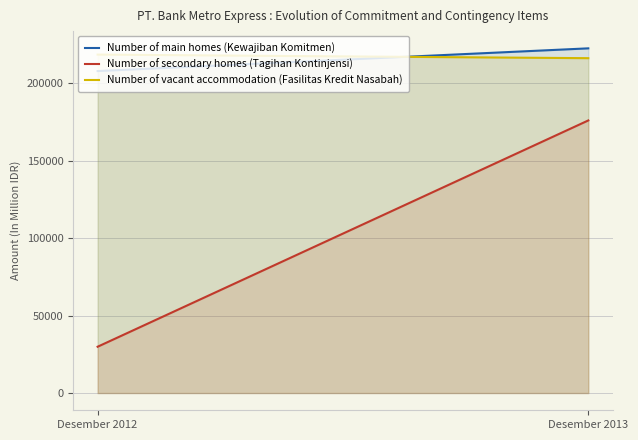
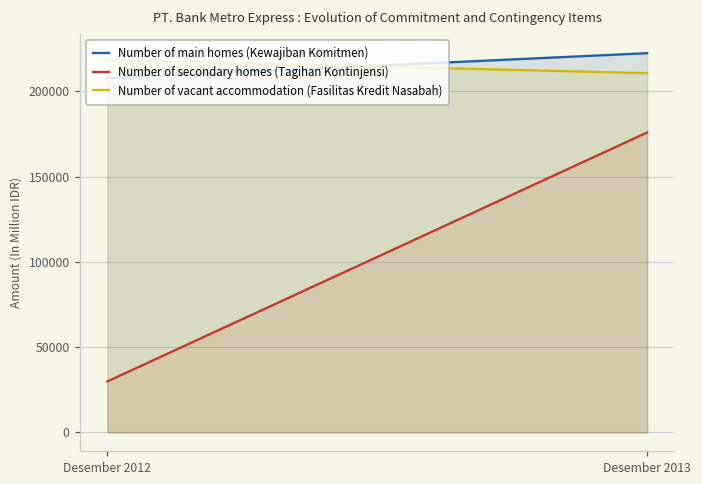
Number of vacant accommodation (Fasilitas Kredit Nasabah), Desember 2013: 216000 -> 211000
